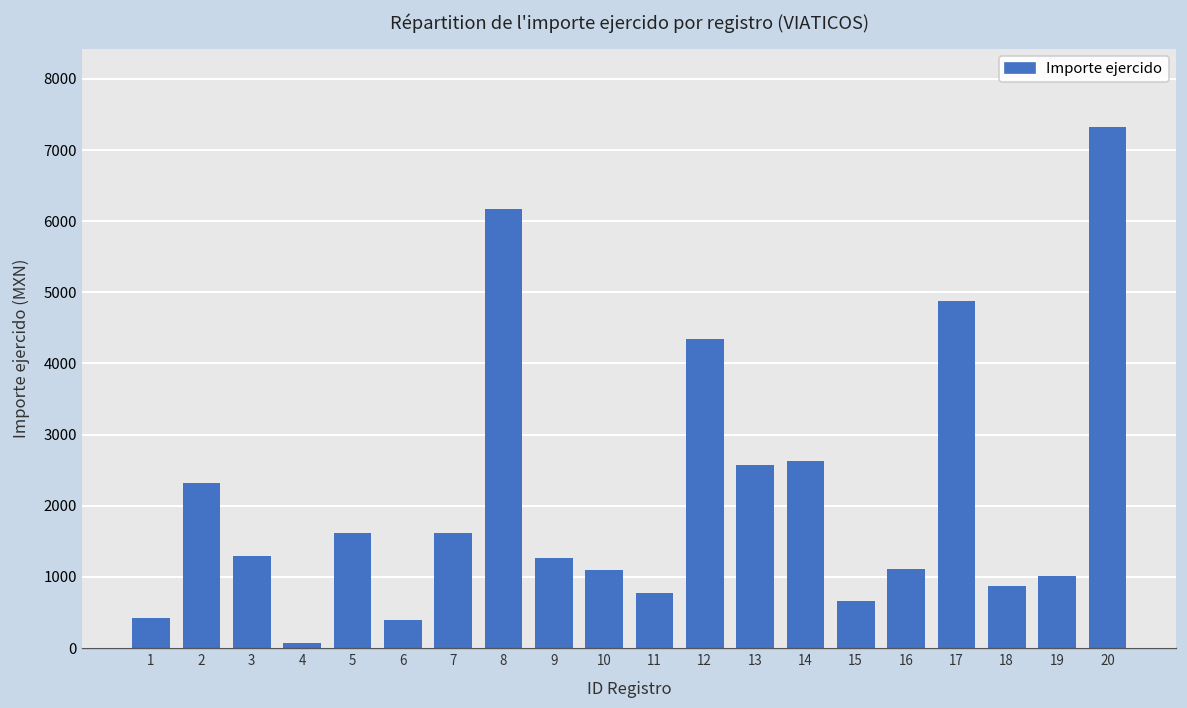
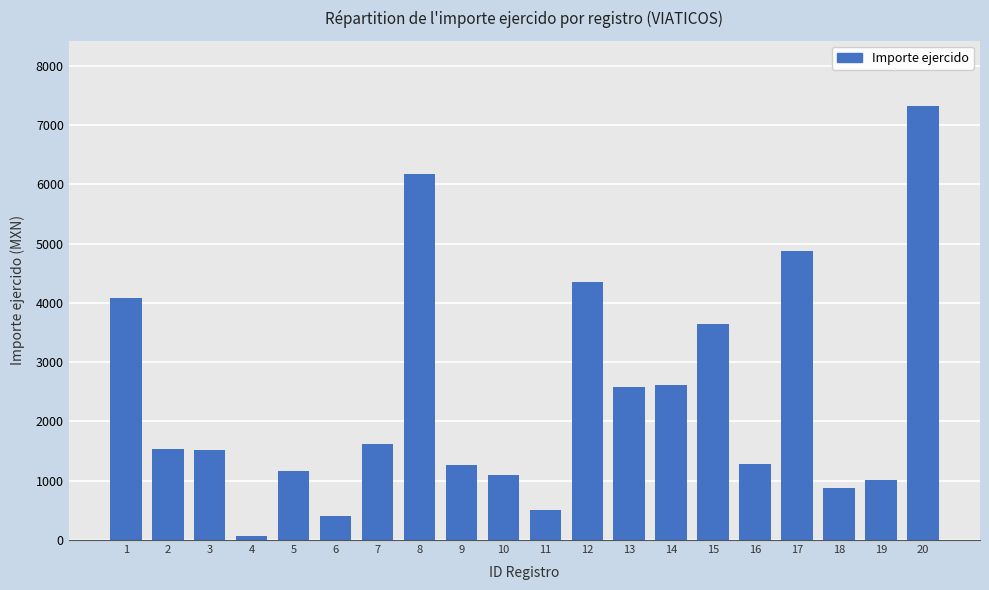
1: 400 -> 4100
2: 2300 -> 1500
3: 1300 -> 1500
5: 1600 -> 1200
11: 800 -> 500
15: 700 -> 3600
16: 1100 -> 1300
